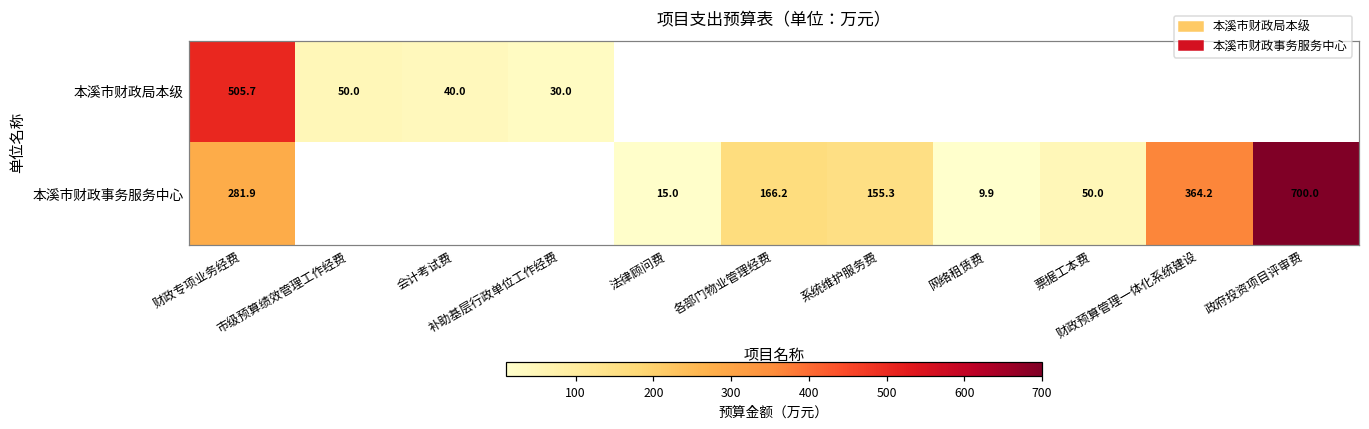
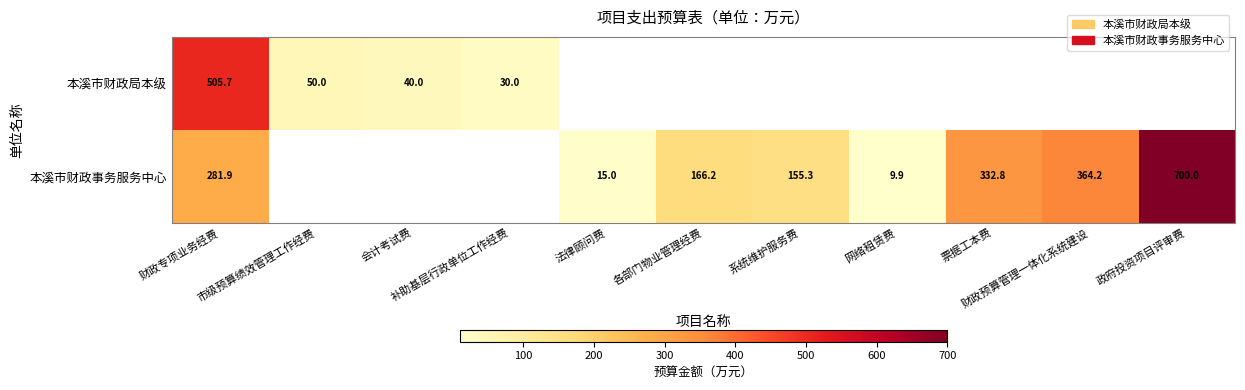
本溪市财政事务服务中心, 票据工本费: 50.0 -> 332.8
